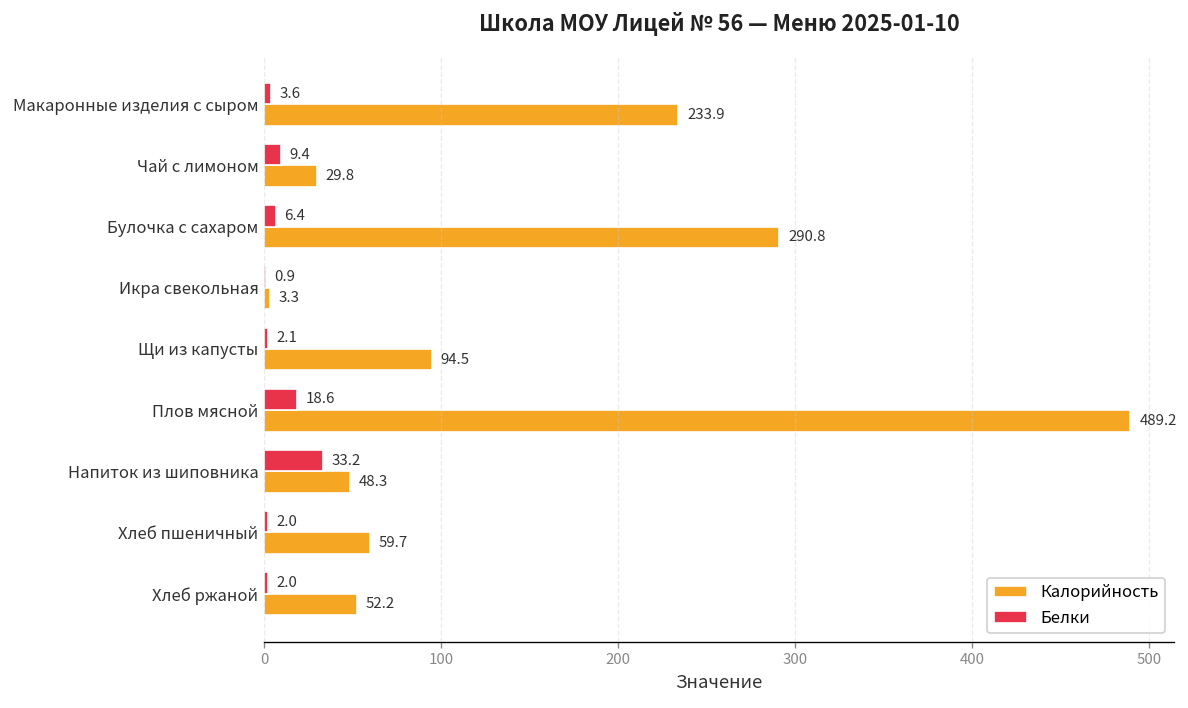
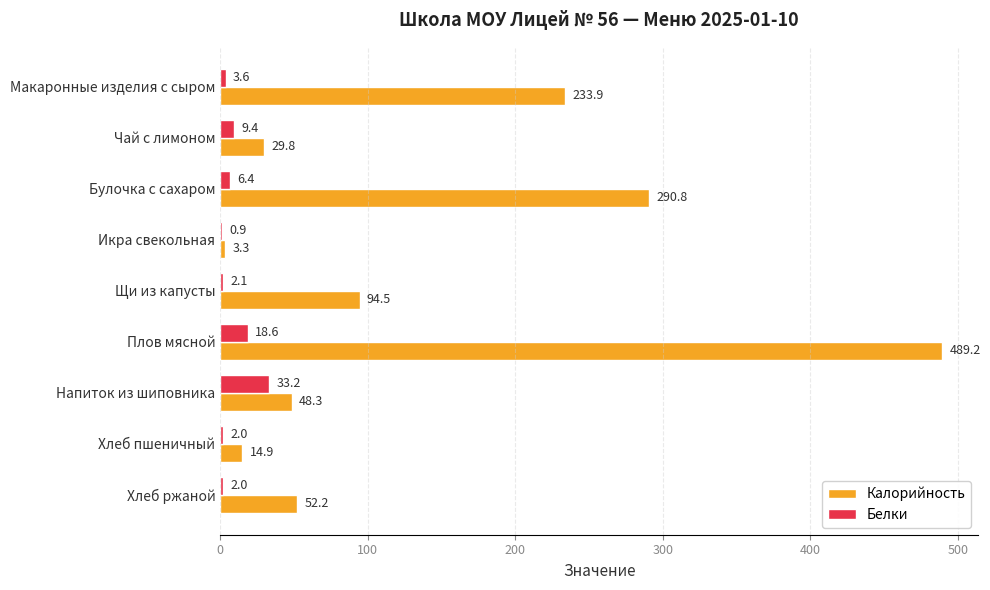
Калорийность, Хлеб пшеничный: 59.7 -> 14.9
